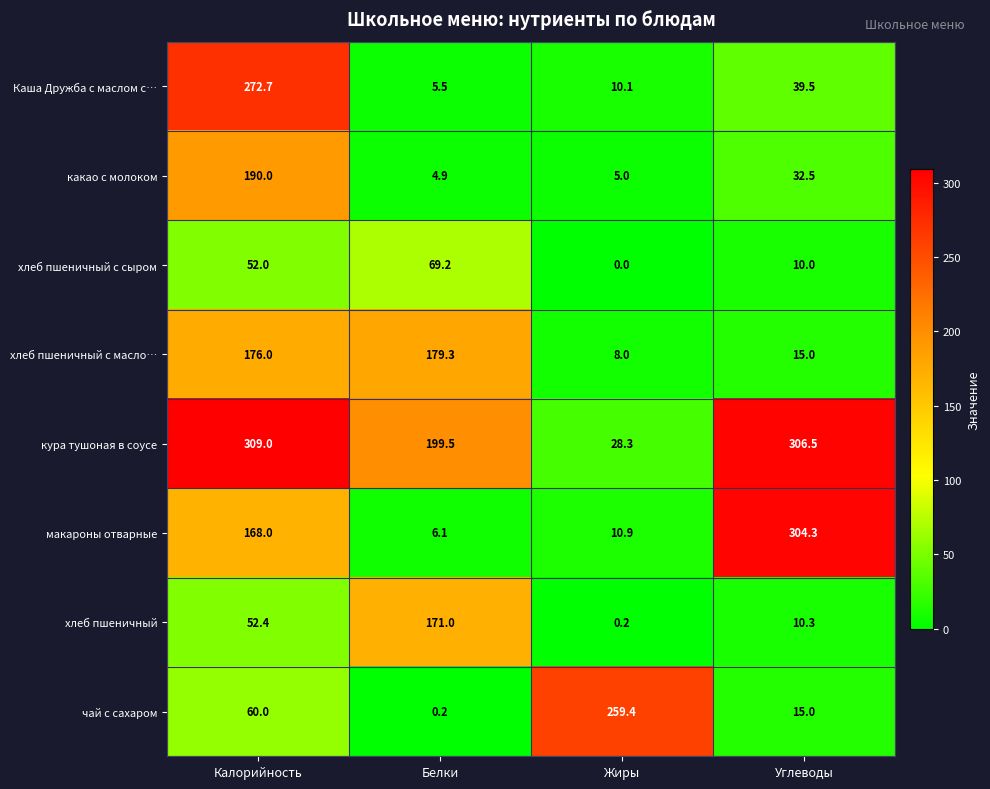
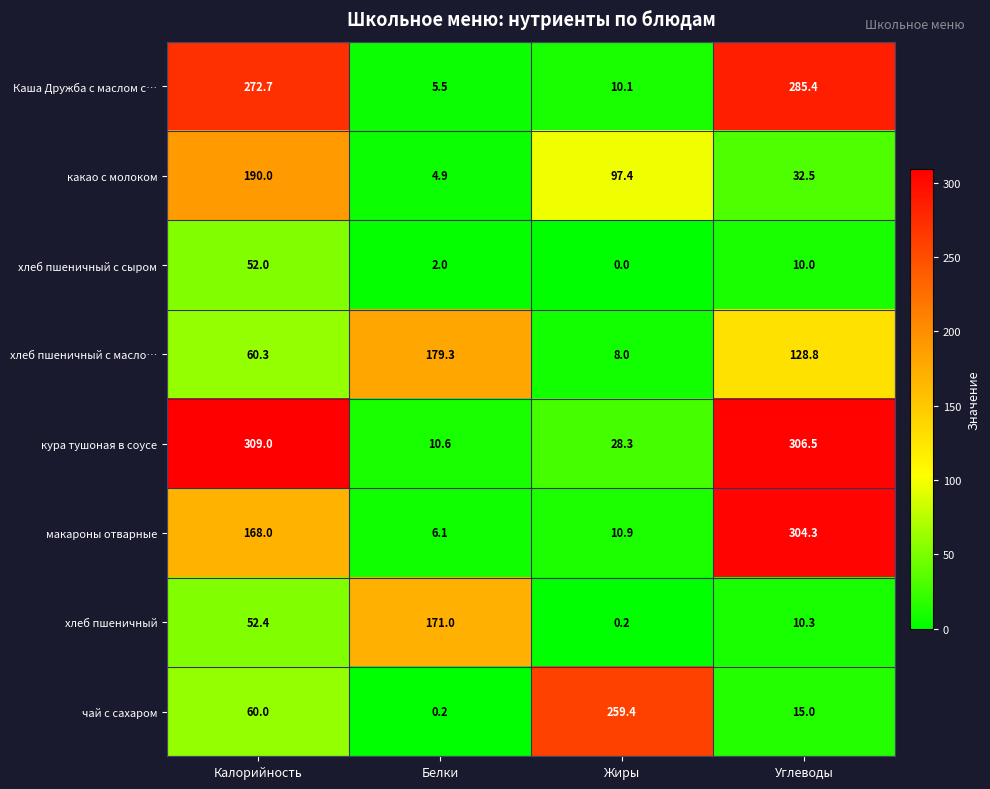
Каша Дружба с маслом с…, Углеводы: 39.5 -> 285.4
какао с молоком, Жиры: 5.0 -> 97.4
хлеб пшеничный с сыром, Белки: 69.2 -> 2.0
хлеб пшеничный с масло…, Калорийность: 176.0 -> 60.3
хлеб пшеничный с масло…, Углеводы: 15.0 -> 128.8
кура тушоная в соусе, Белки: 199.5 -> 10.6
